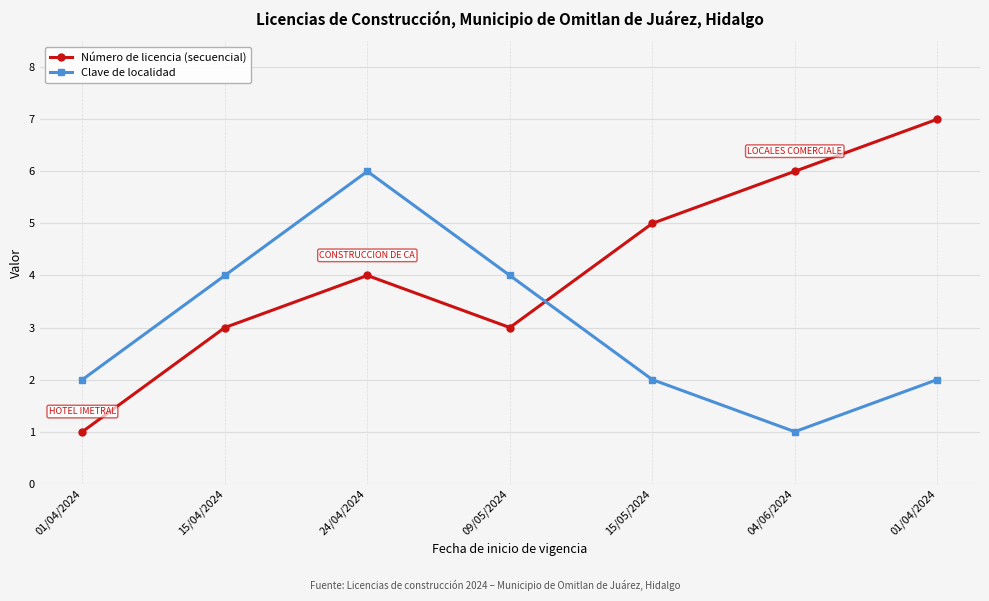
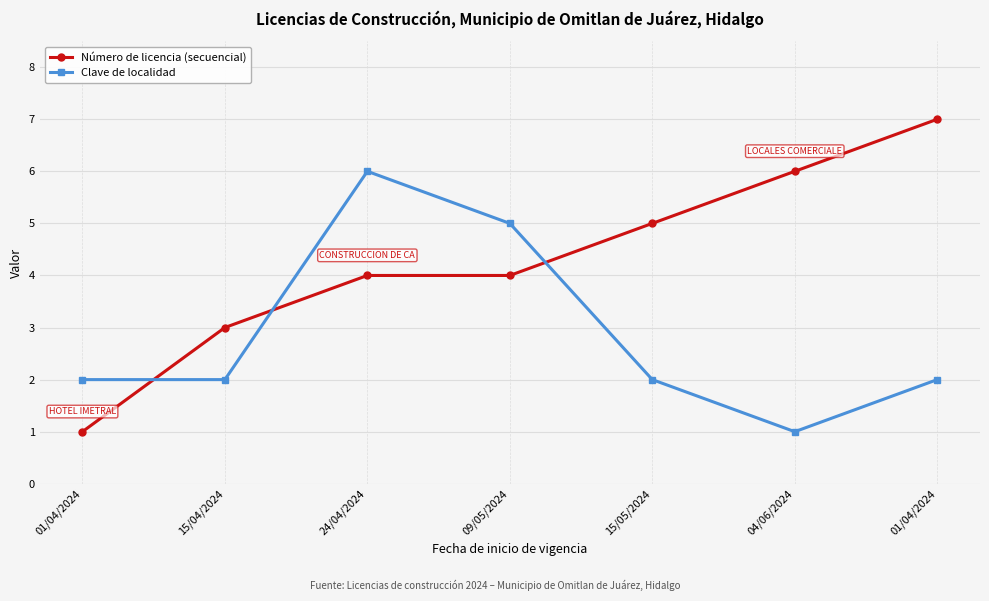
Clave de localidad, 15/04/2024: 4 -> 2
Número de licencia (secuencial), 09/05/2024: 3 -> 4
Clave de localidad, 09/05/2024: 4 -> 5
